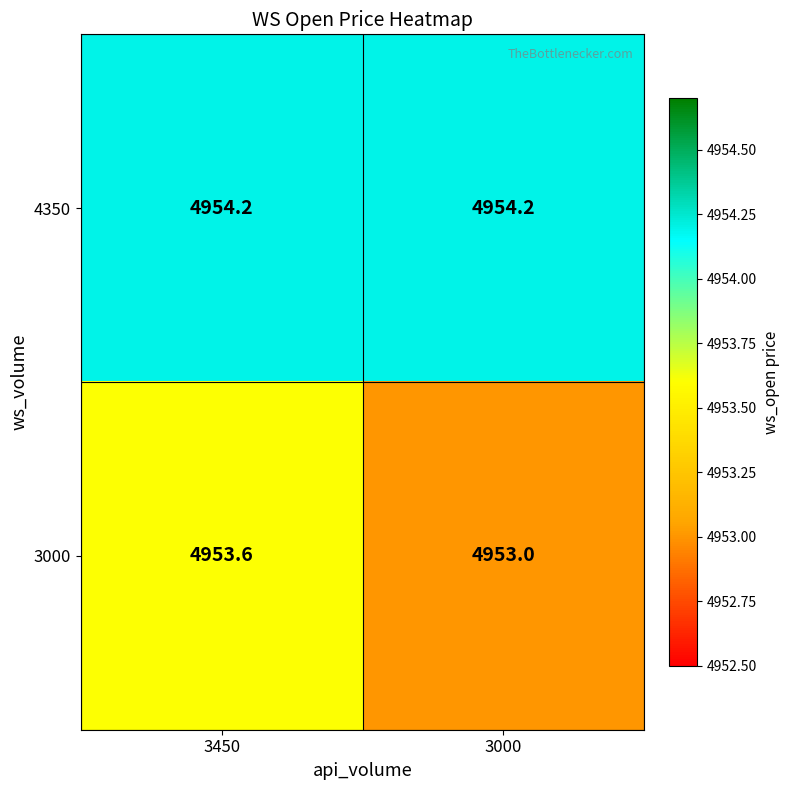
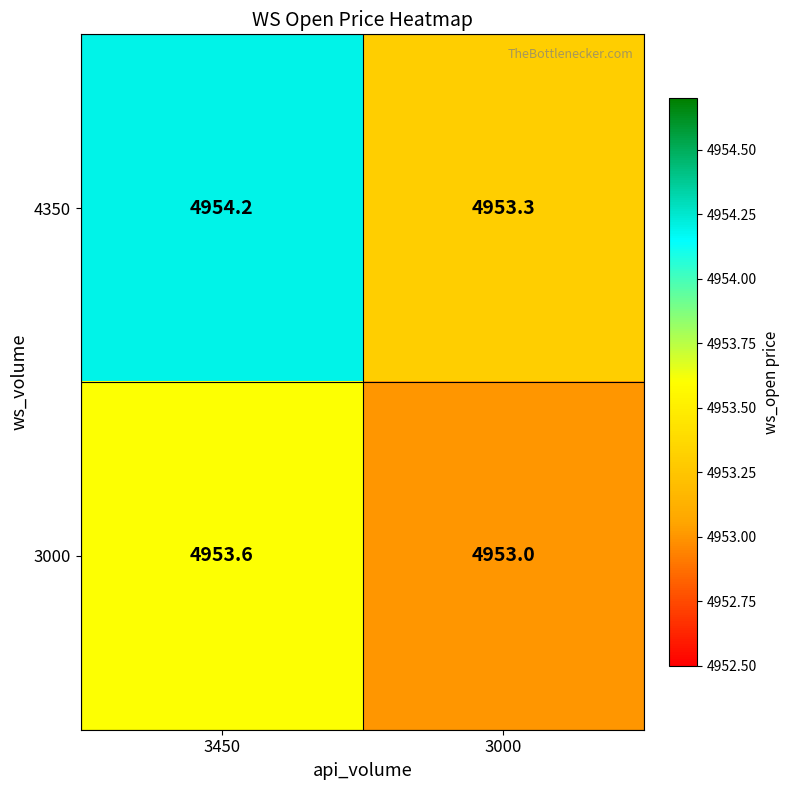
4350, 3000: 4954.2 -> 4953.3
